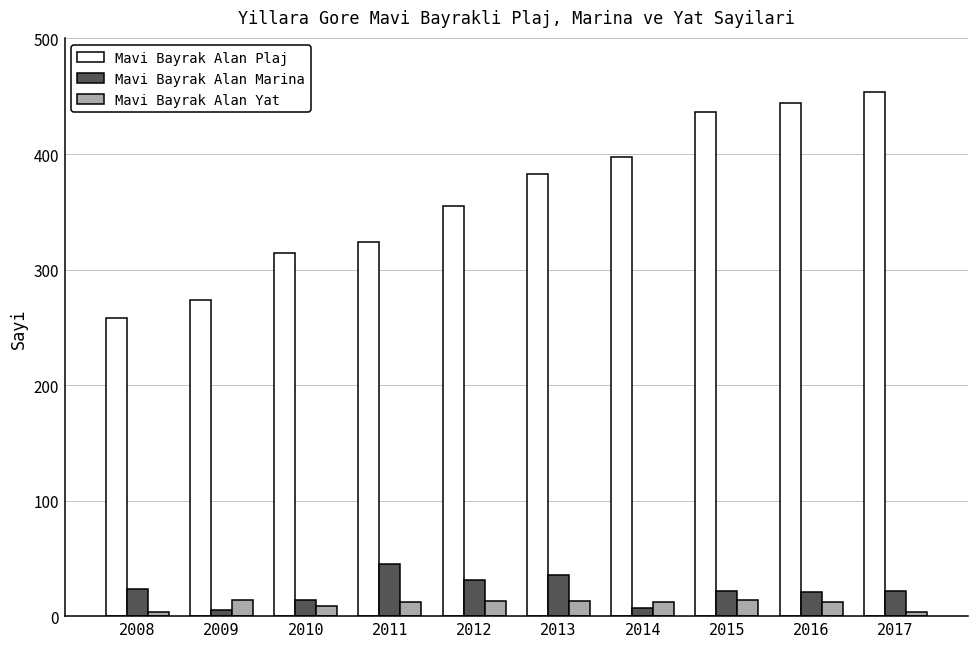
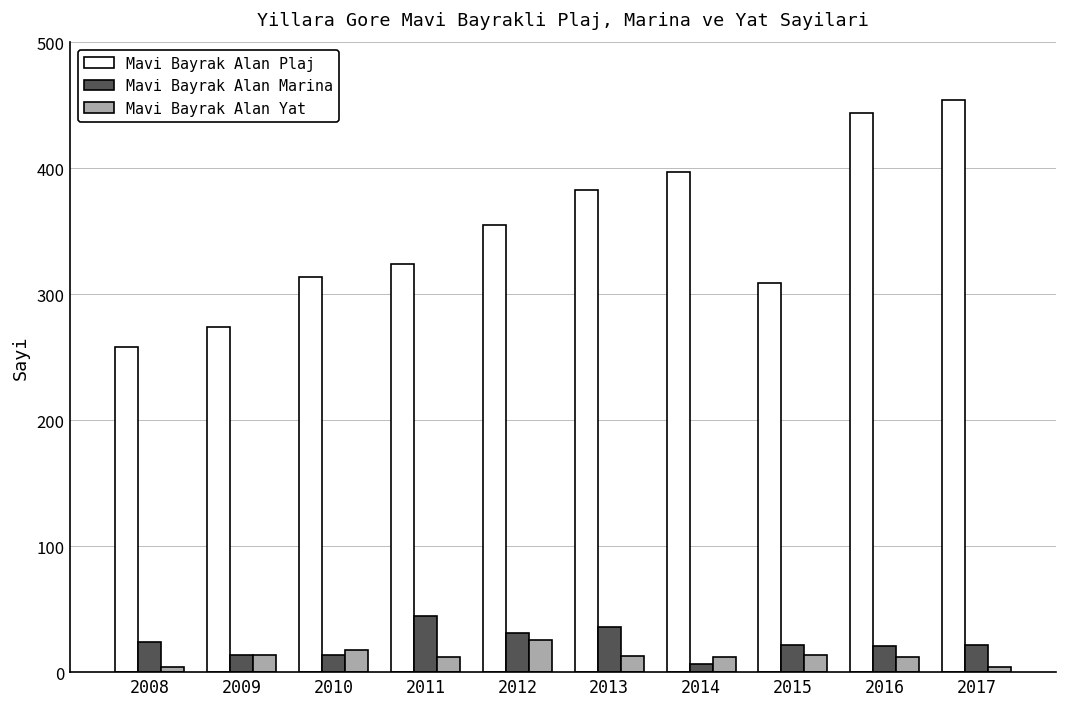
Mavi Bayrak Alan Marina, 2009: 5 -> 14
Mavi Bayrak Alan Yat, 2010: 9 -> 18
Mavi Bayrak Alan Yat, 2012: 13 -> 26
Mavi Bayrak Alan Plaj, 2015: 436 -> 309
